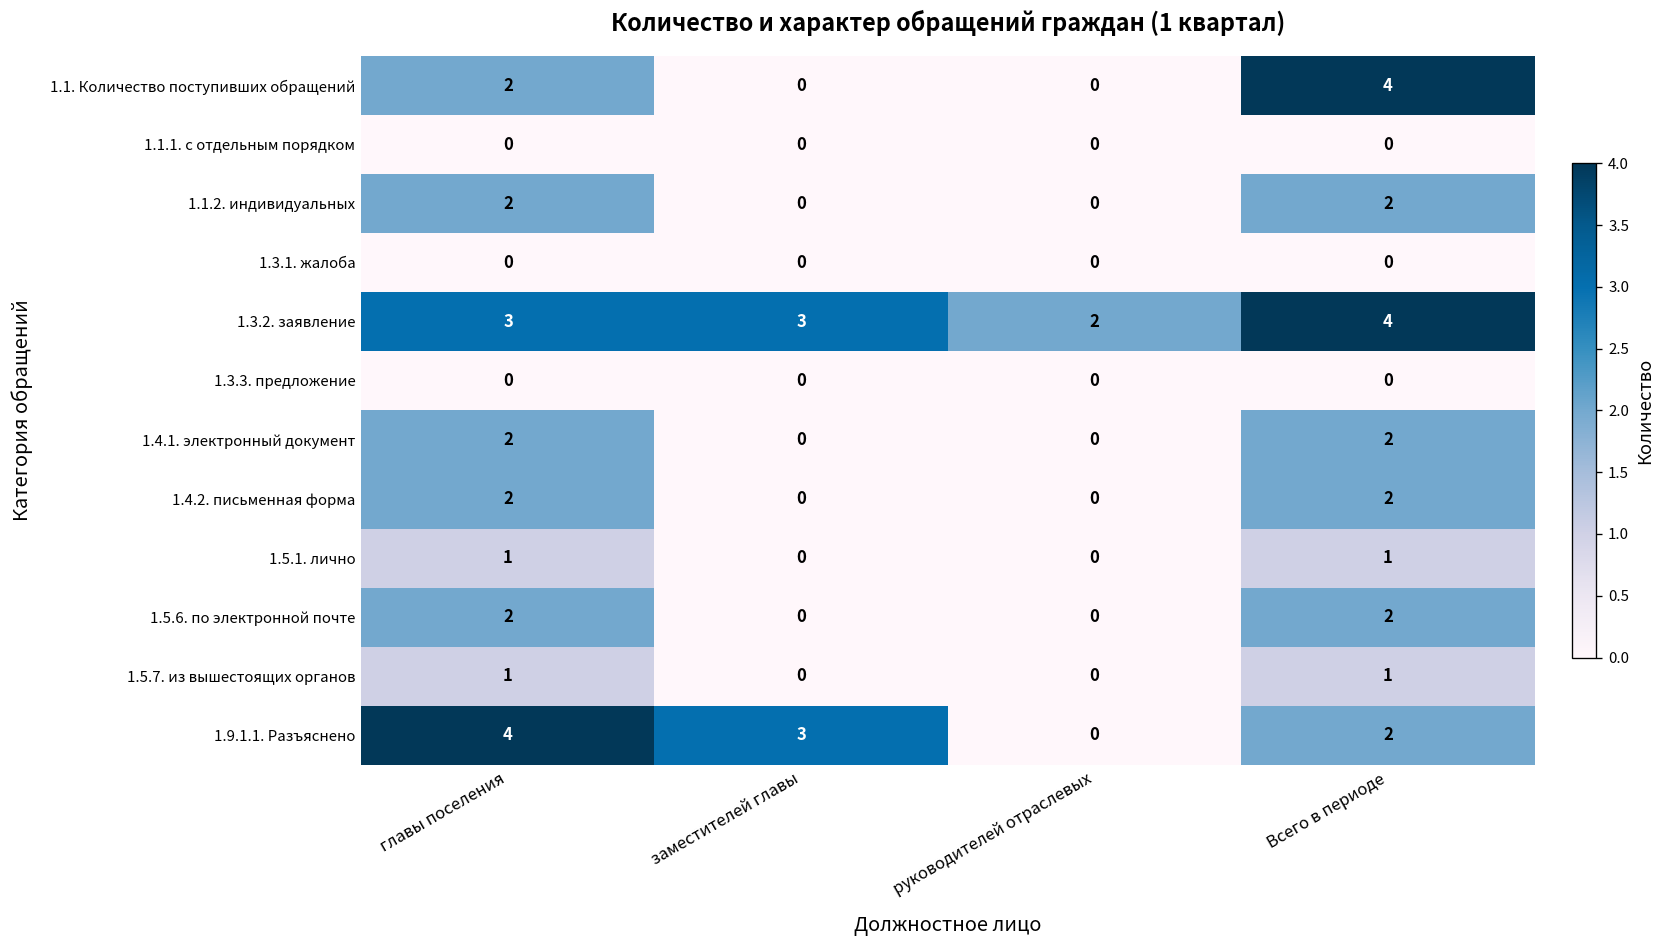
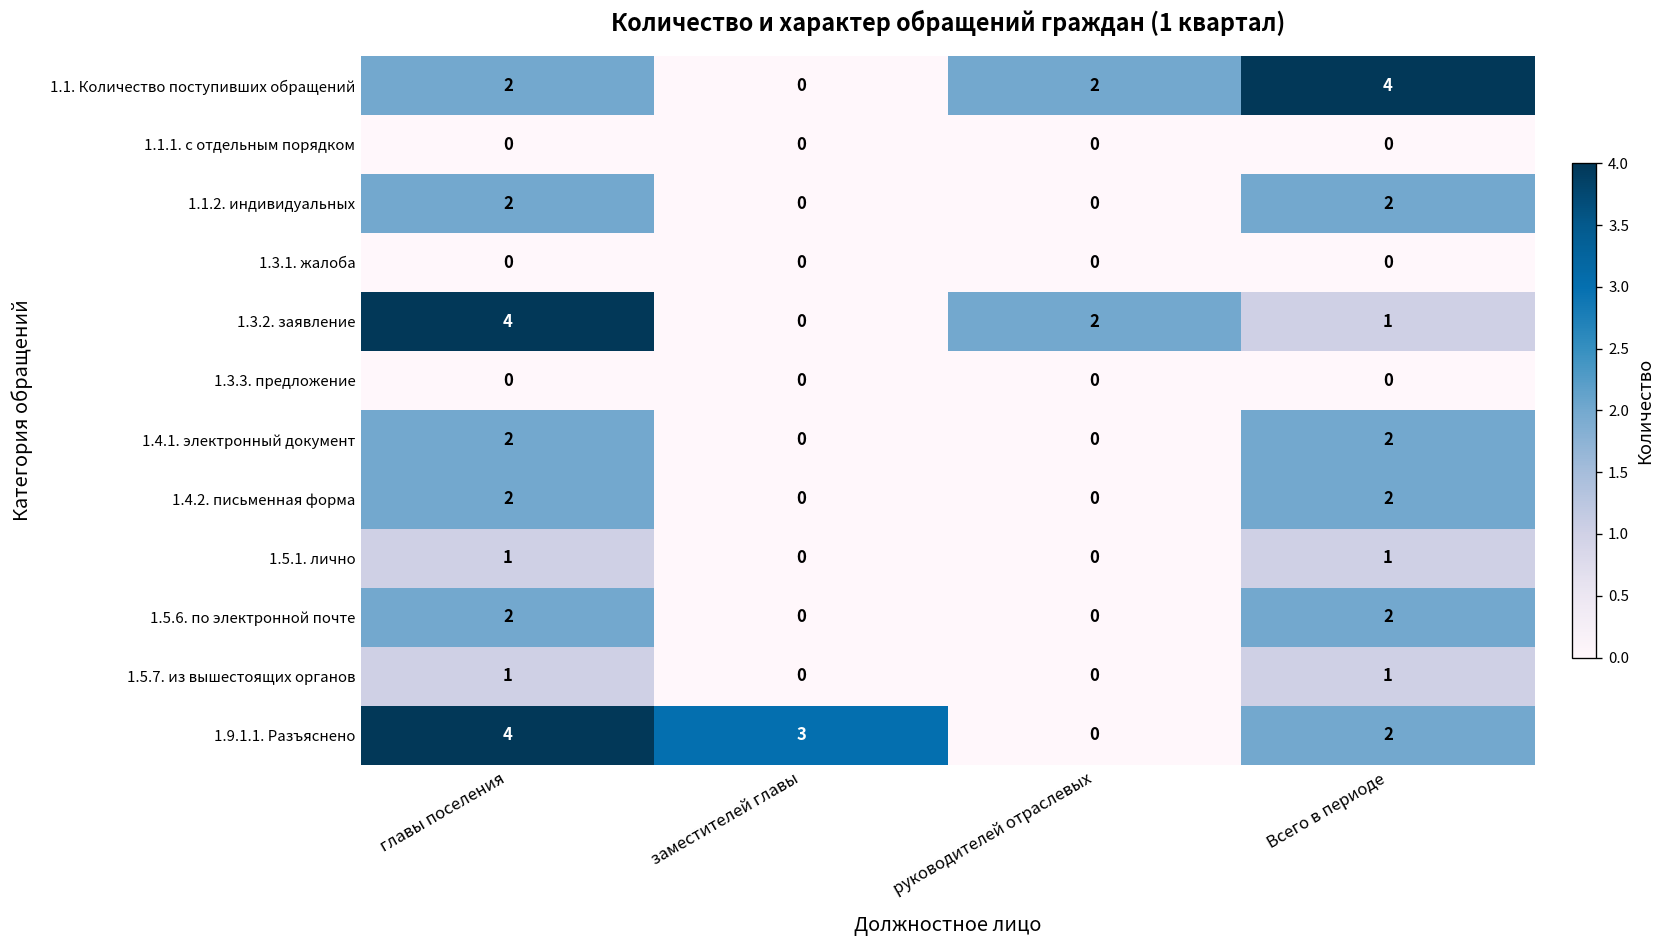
1.1. Количество поступивших обращений, руководителей отраслевых: 0 -> 2
1.3.2. заявление, главы поселения: 3 -> 4
1.3.2. заявление, заместителей главы: 3 -> 0
1.3.2. заявление, Всего в периоде: 4 -> 1
